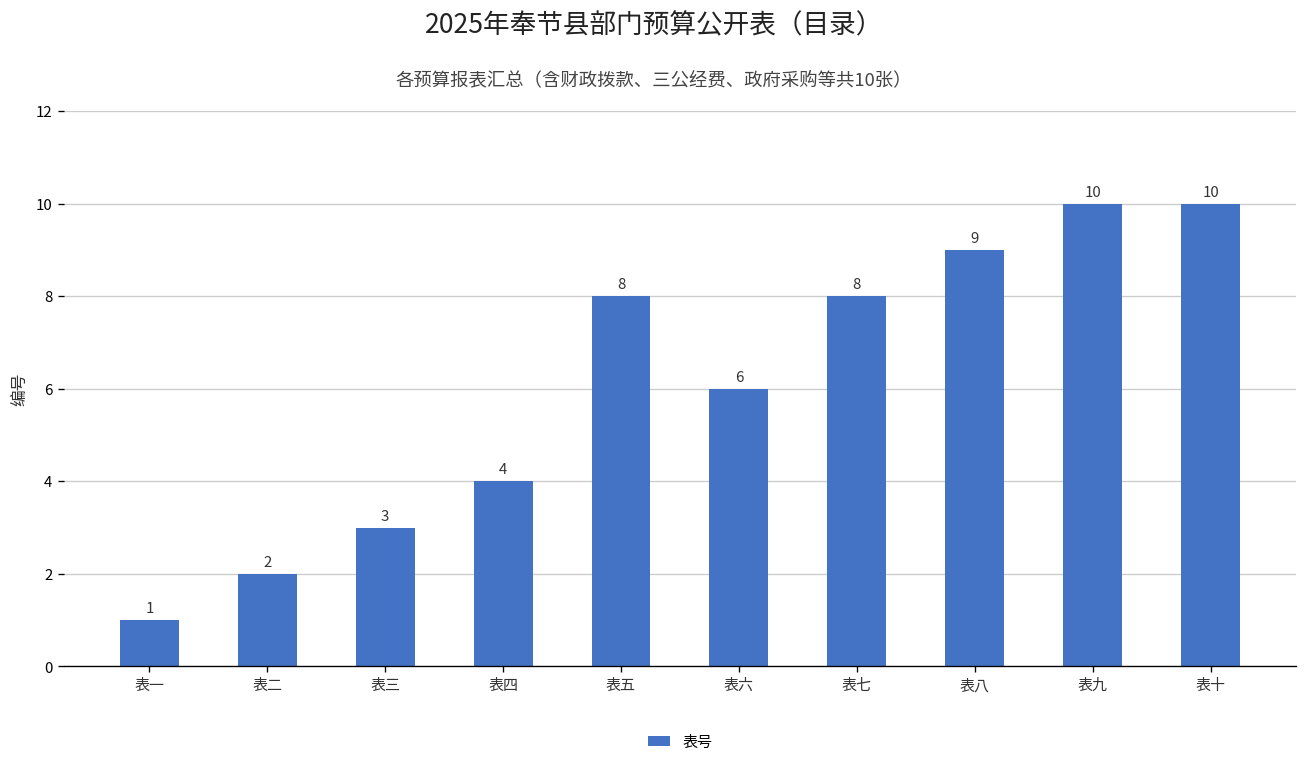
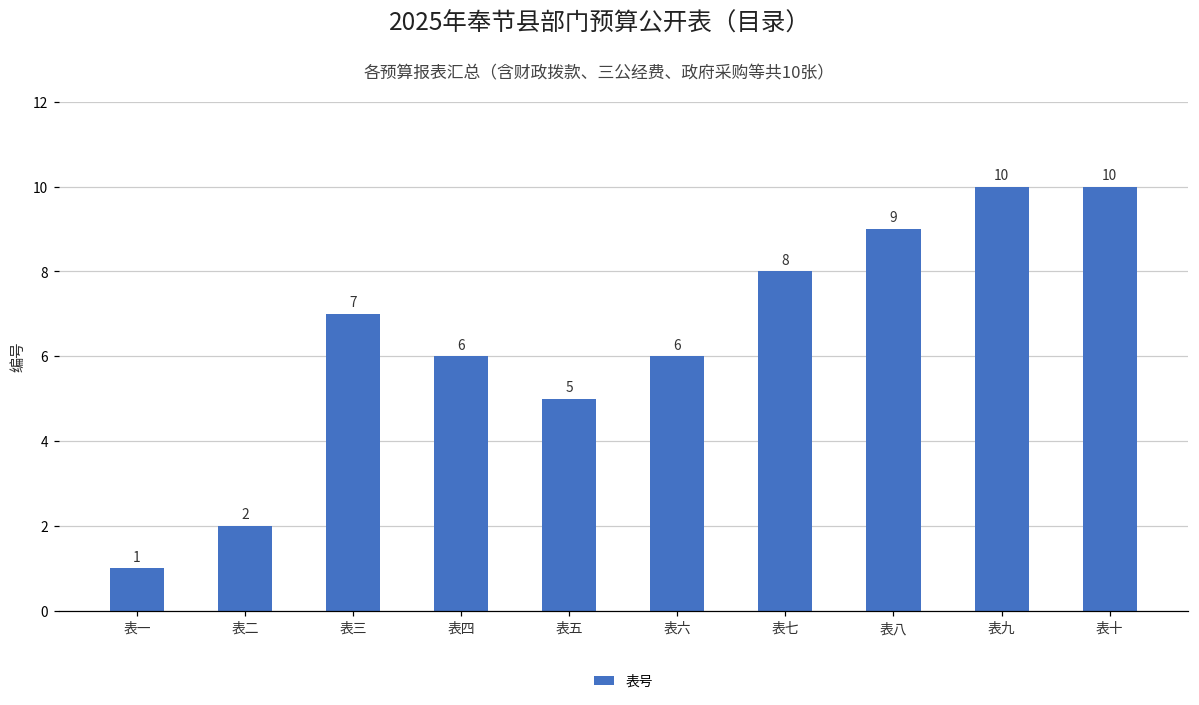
表三: 3 -> 7
表四: 4 -> 6
表五: 8 -> 5
